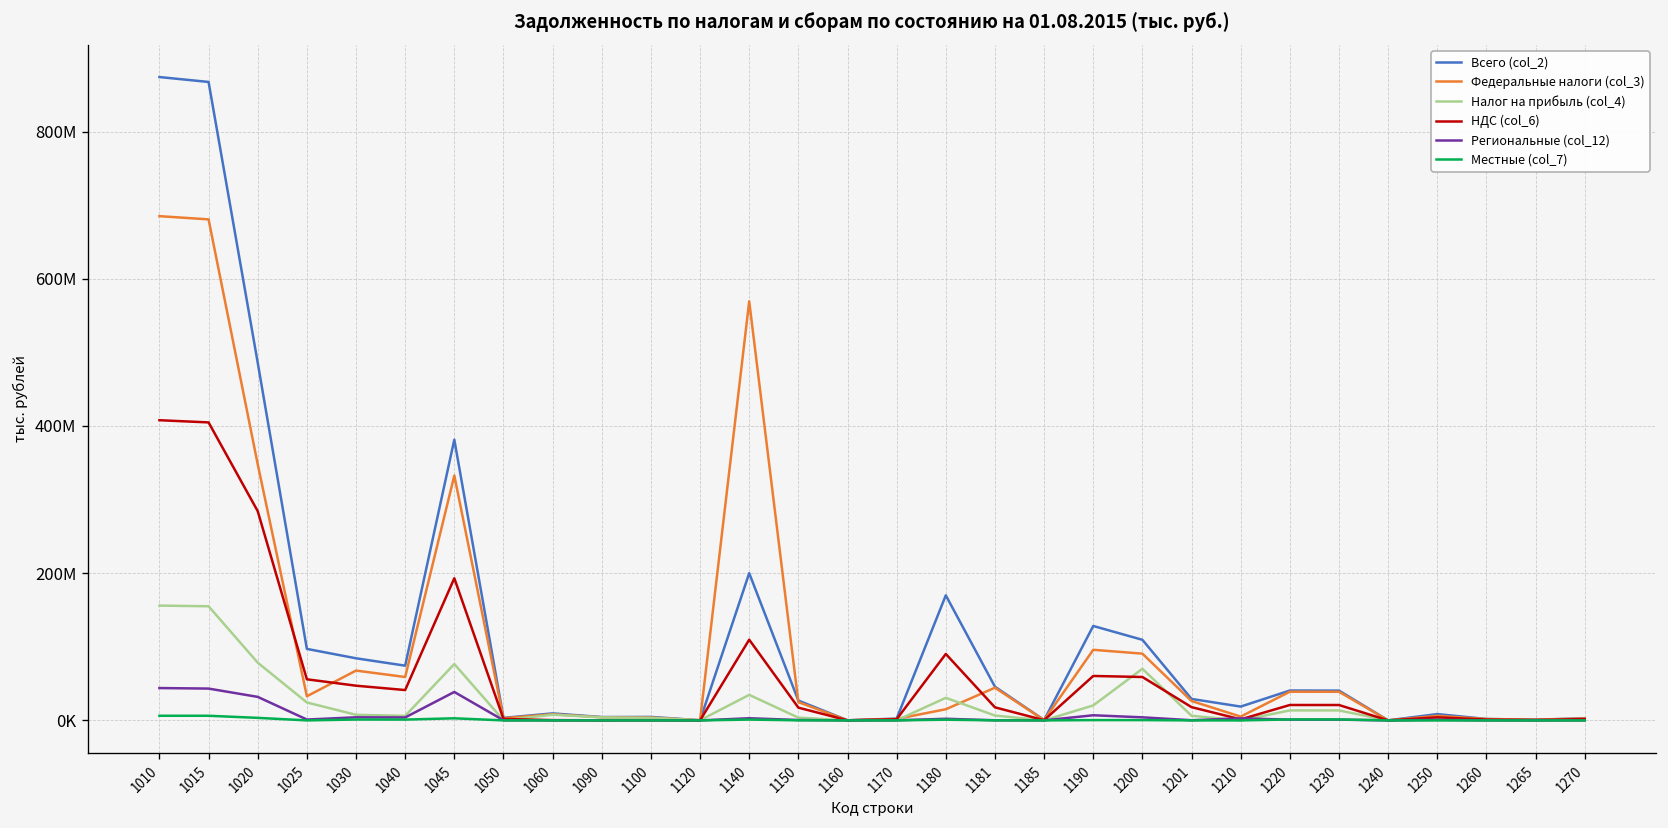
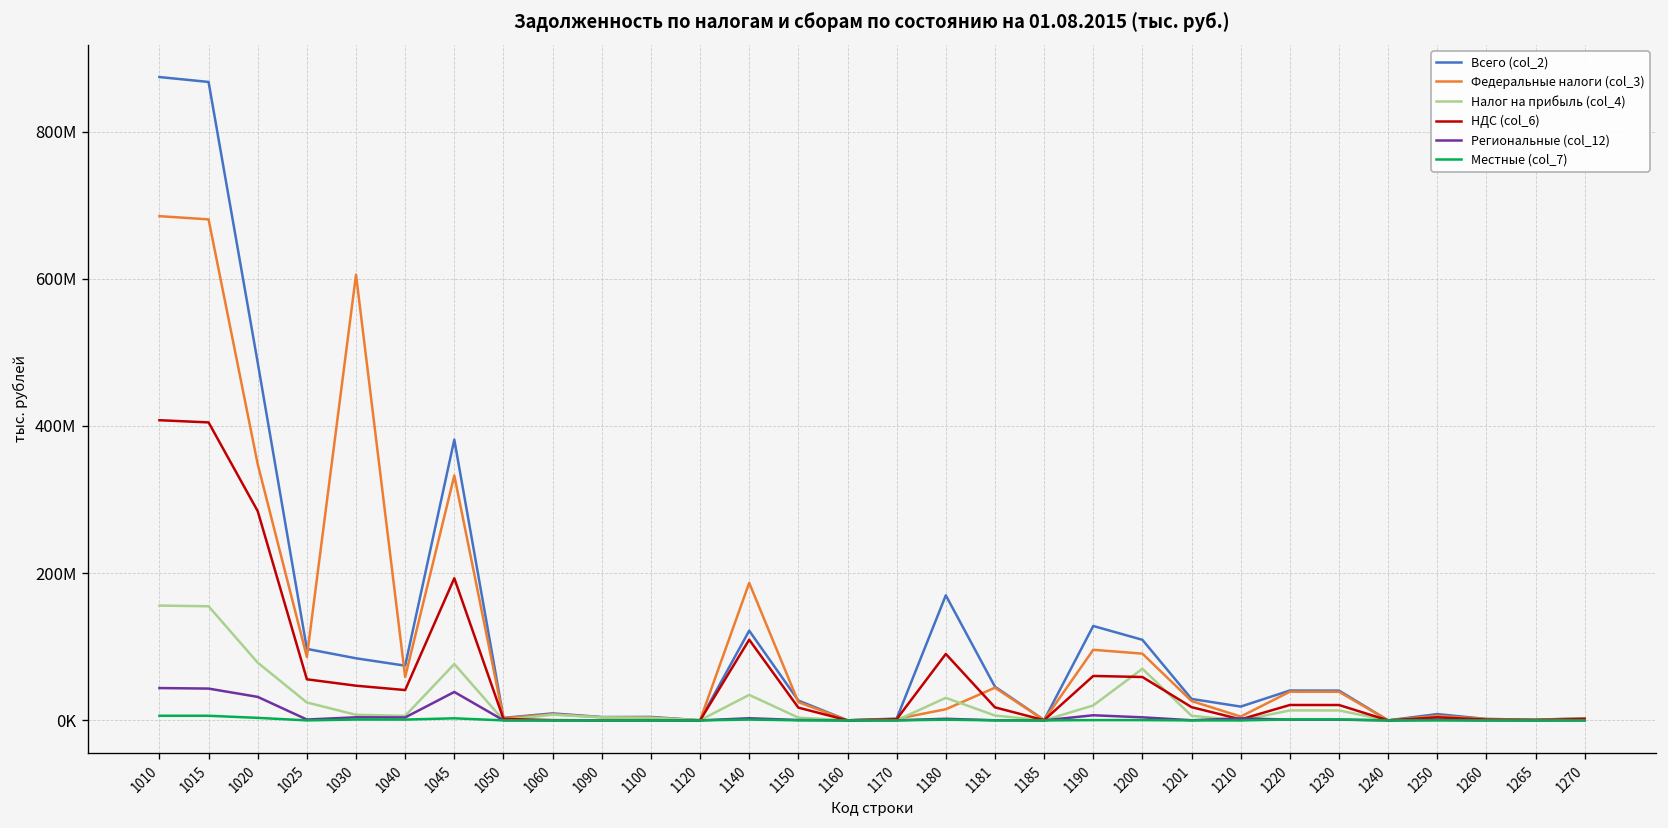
Федеральные налоги (col_3), 1025: 30000000 -> 90000000
Федеральные налоги (col_3), 1030: 70000000 -> 610000000
Всего (col_2), 1140: 200000000 -> 120000000
Федеральные налоги (col_3), 1140: 570000000 -> 190000000
